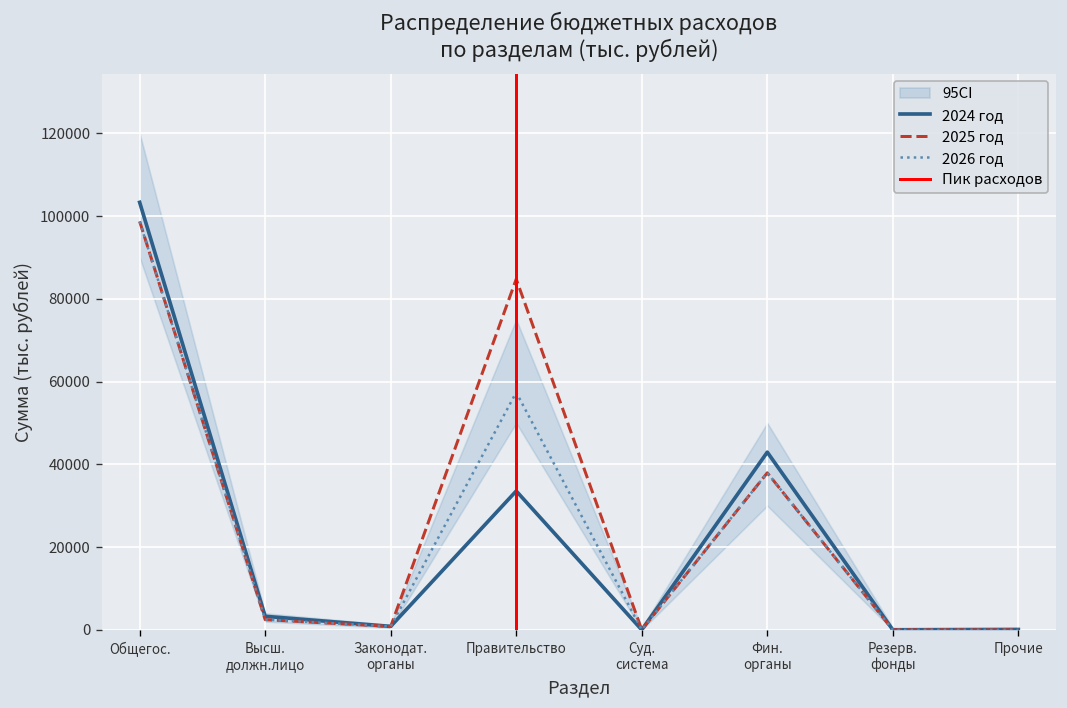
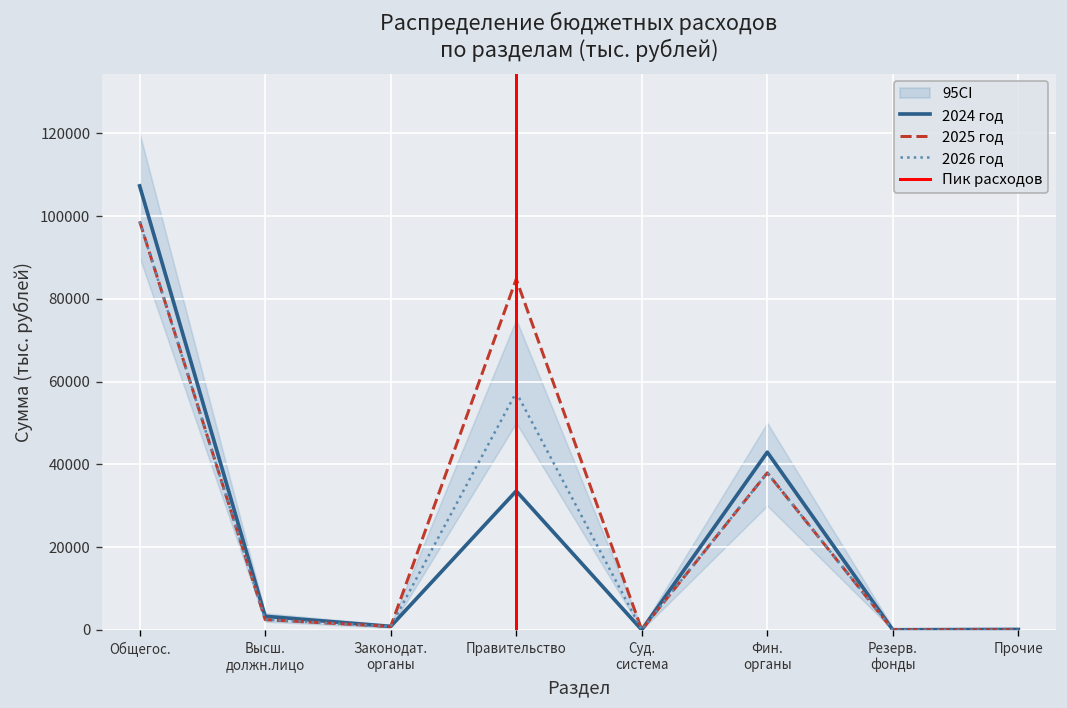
2024 год, Общегос.: 103000 -> 107000
